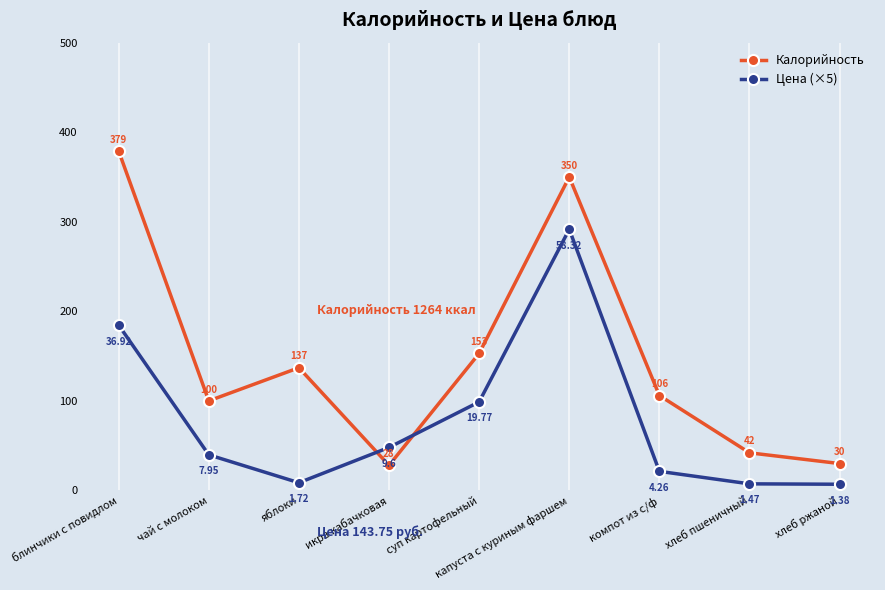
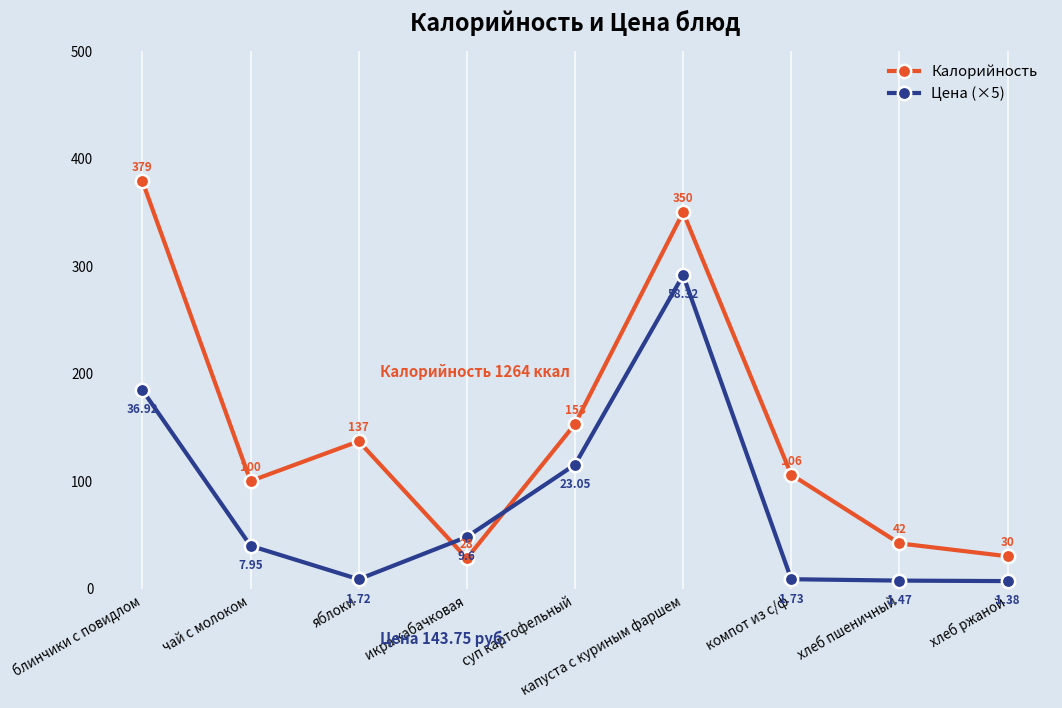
Цена (×5), суп картофельный: 19.77 -> 23.05
Цена (×5), компот из с/ф: 4.26 -> 1.73
